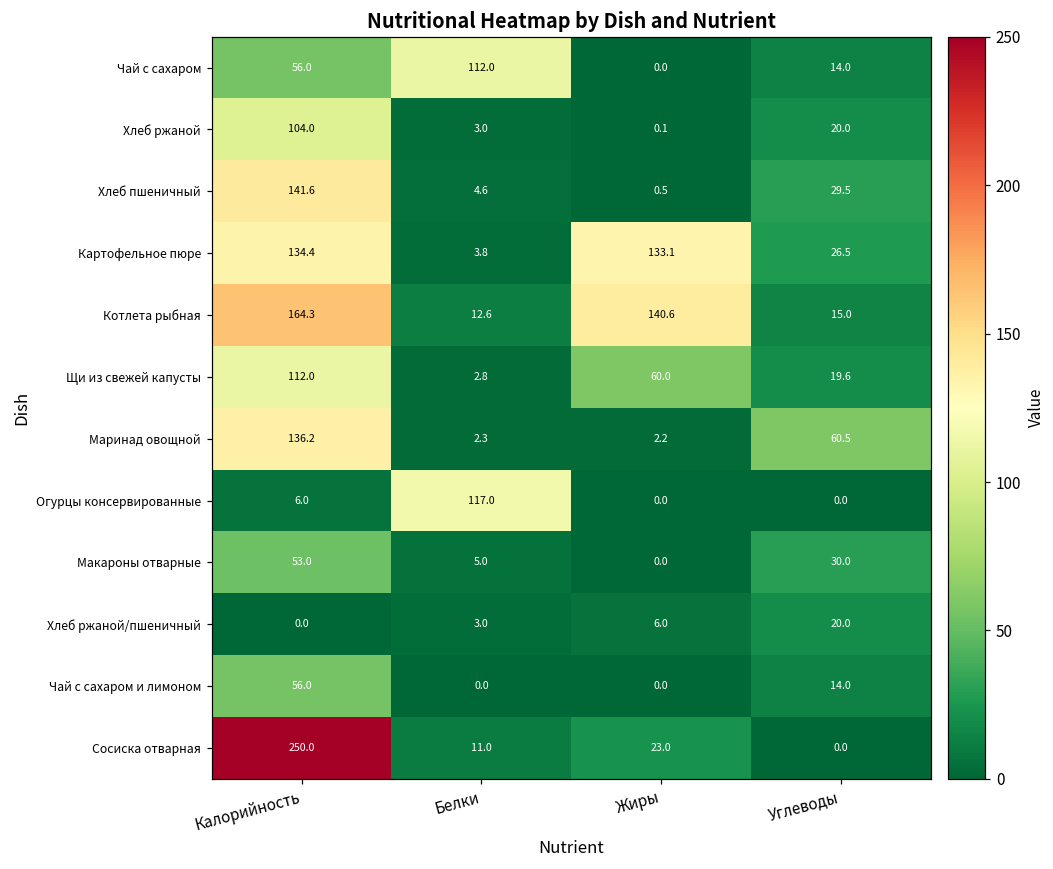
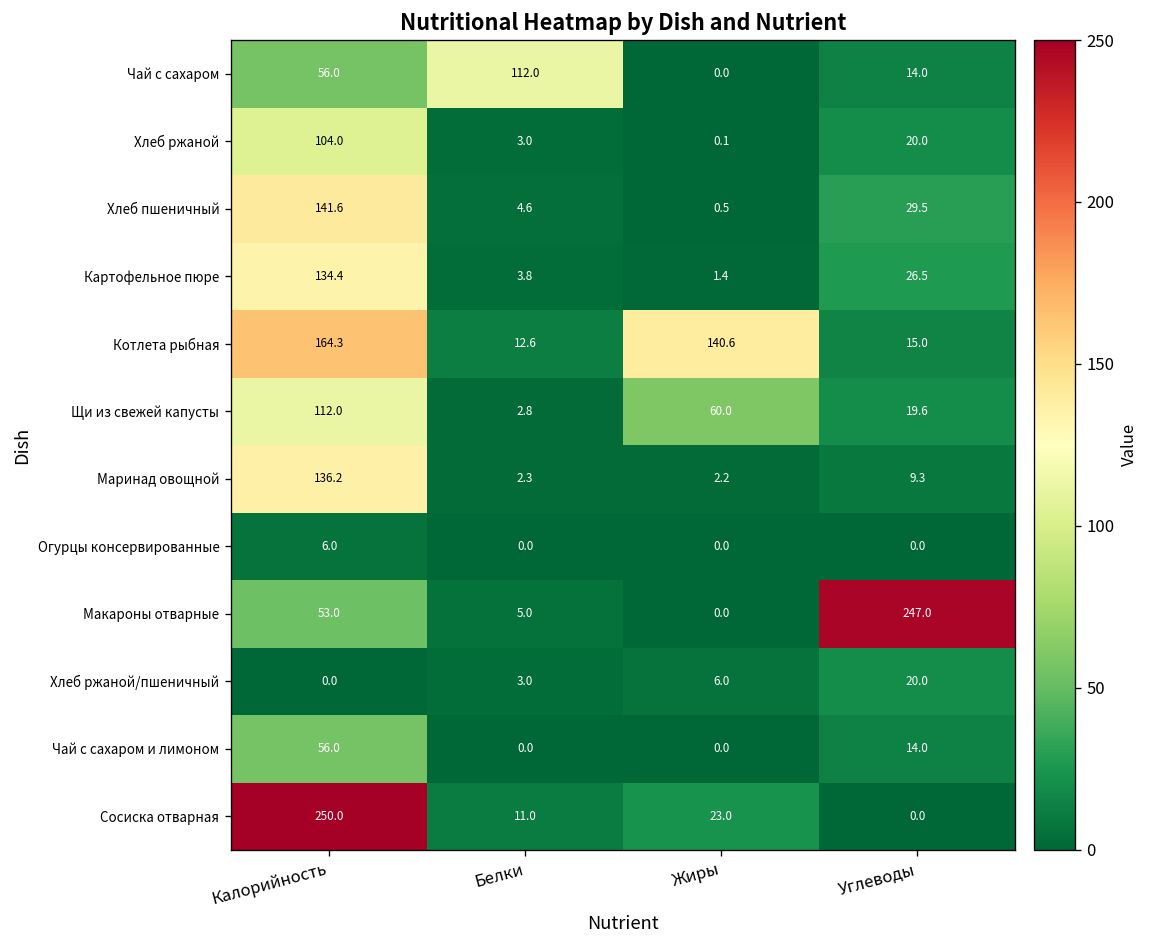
Картофельное пюре, Жиры: 133.1 -> 1.4
Маринад овощной, Углеводы: 60.5 -> 9.3
Огурцы консервированные, Белки: 117.0 -> 0.0
Макароны отварные, Углеводы: 30.0 -> 247.0
